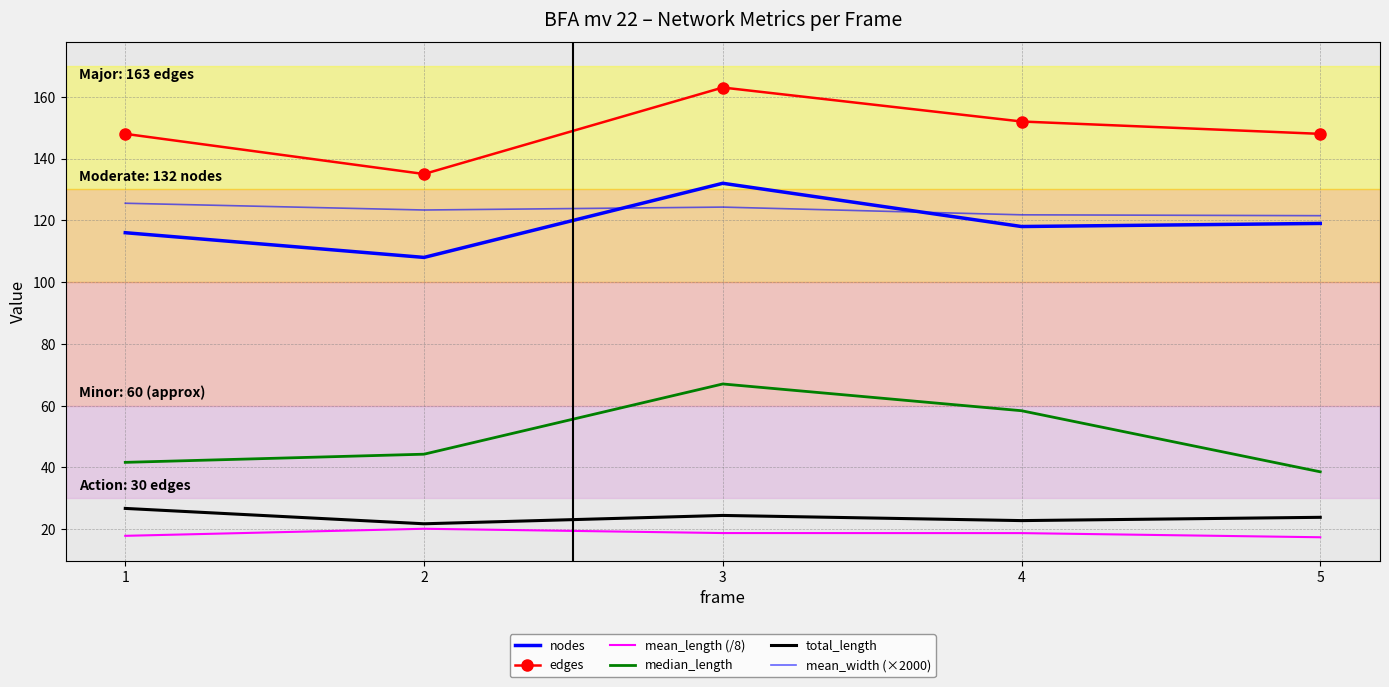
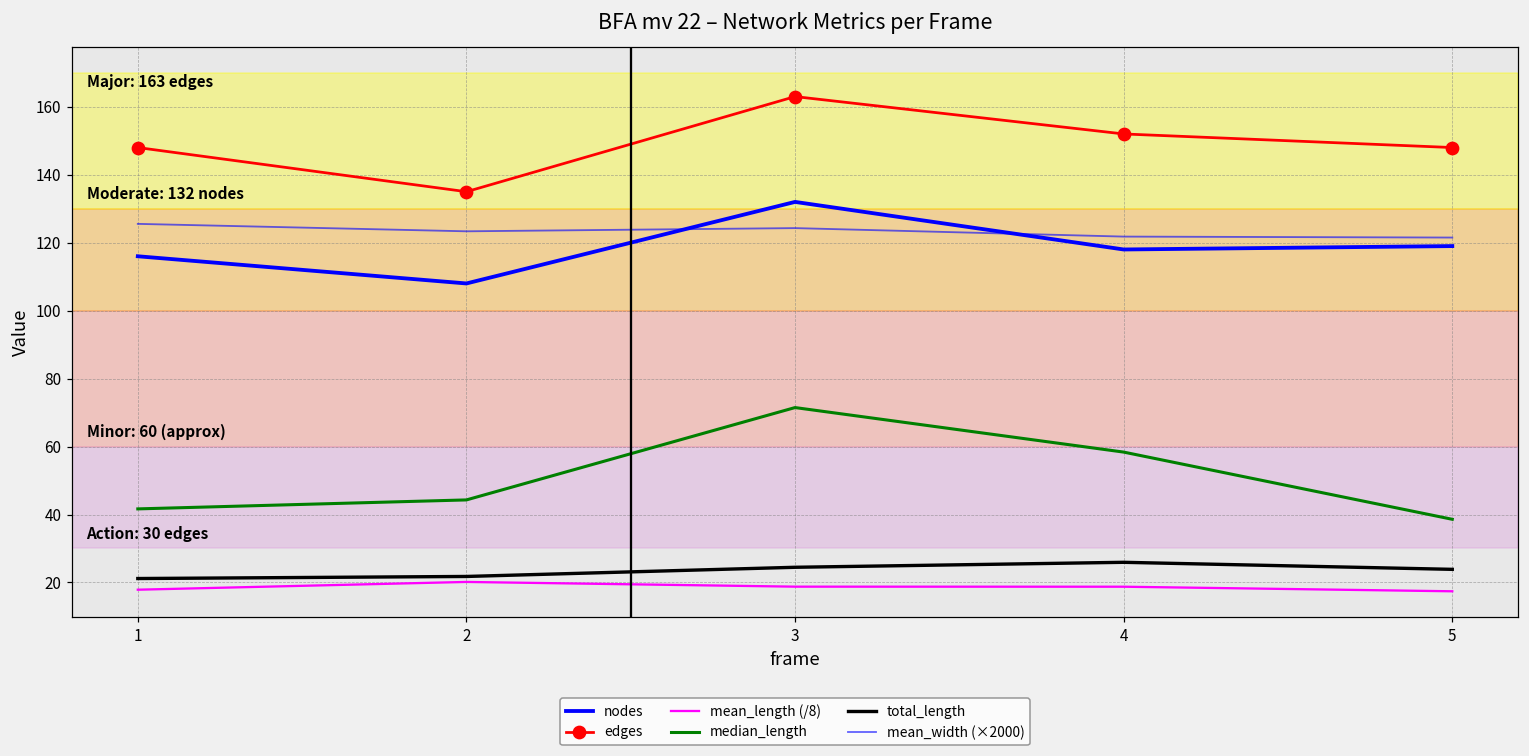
total_length, 1: 27 -> 21
median_length, 3: 67 -> 71
total_length, 4: 23 -> 26
